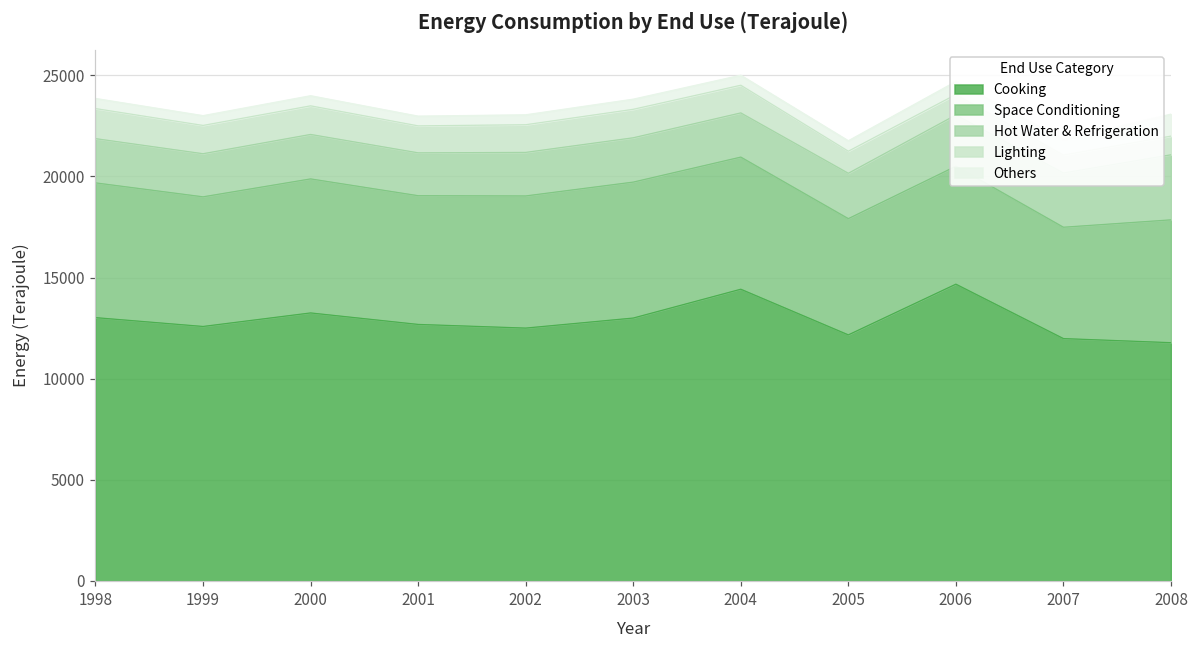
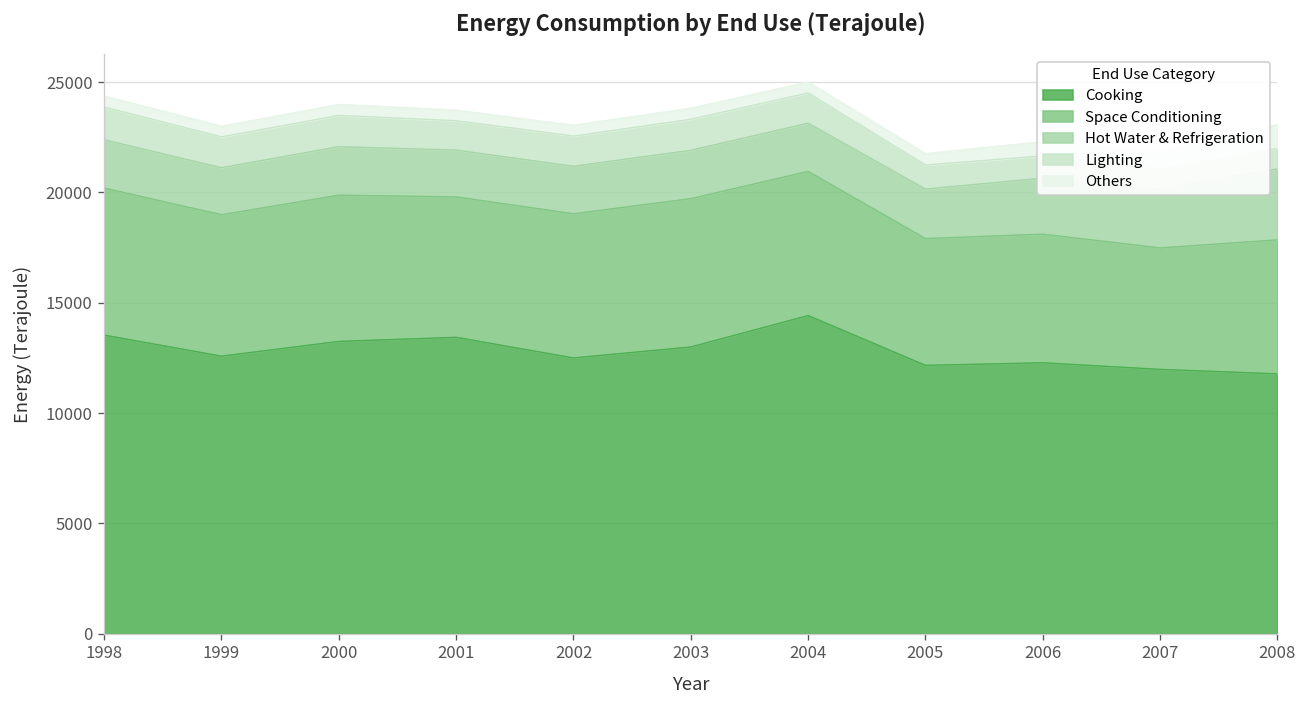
Cooking, 1998: 13000 -> 13500
Cooking, 2001: 12700 -> 13400
Cooking, 2006: 14700 -> 12300
